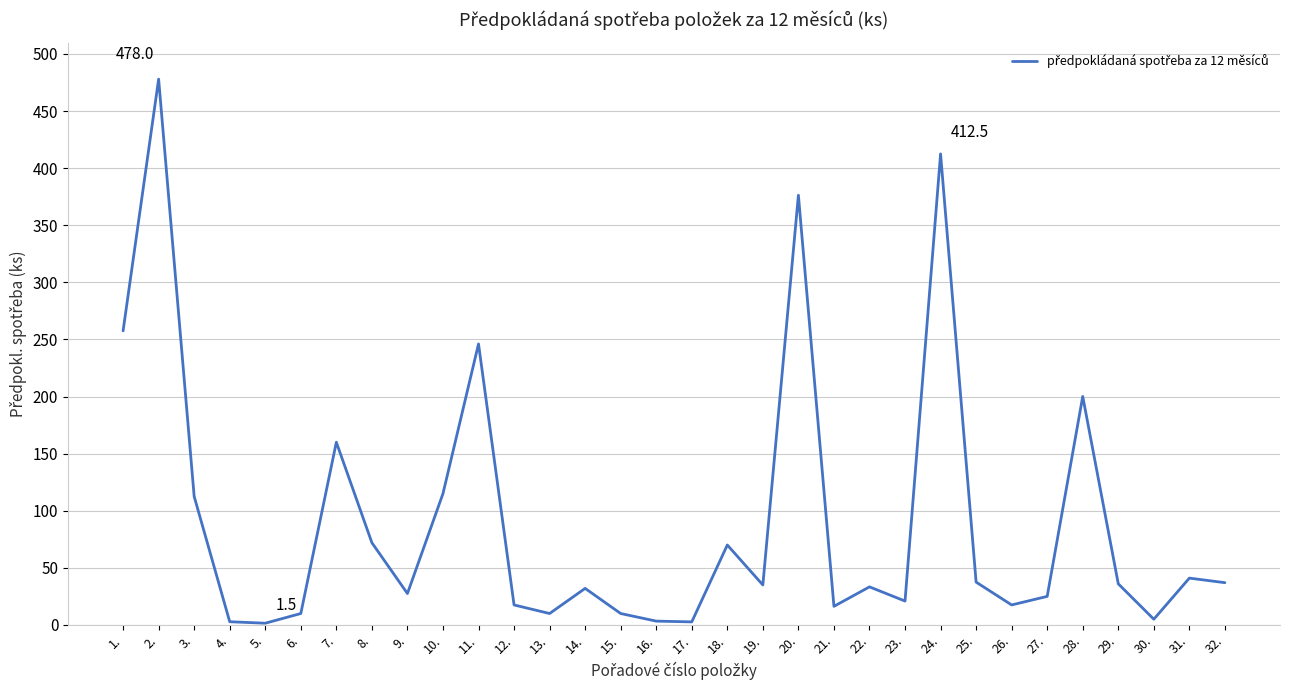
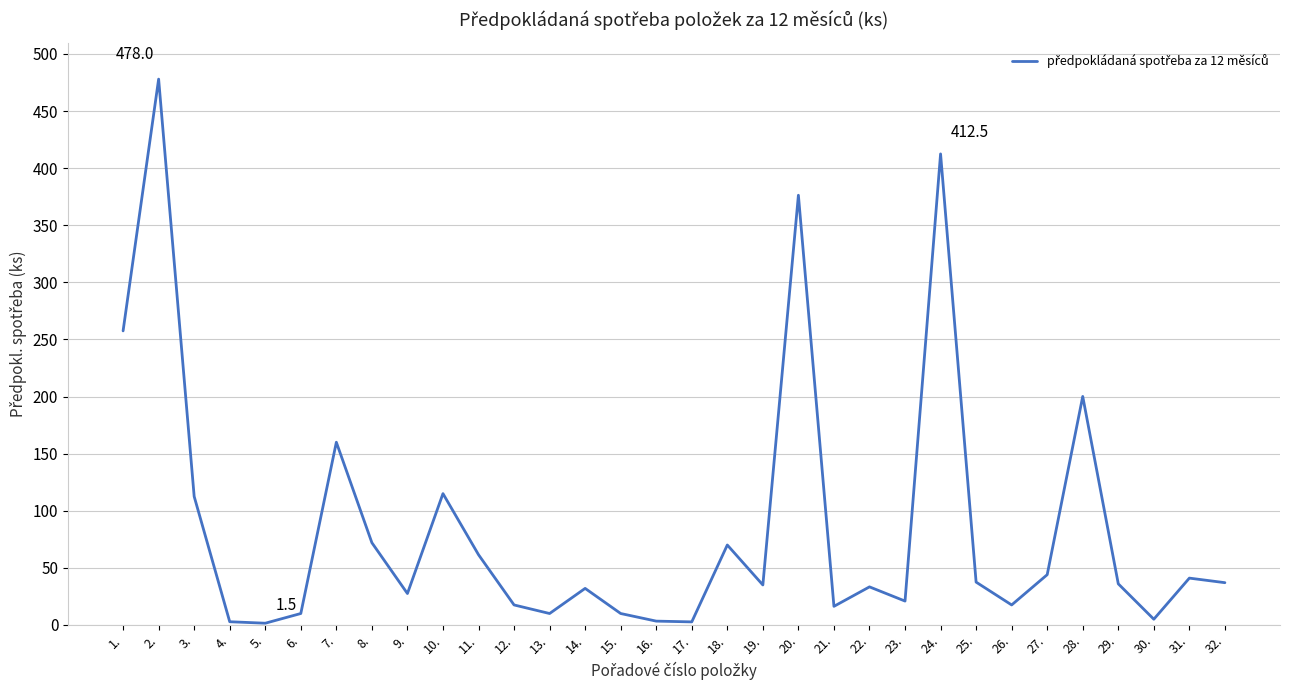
11.: 246 -> 62
27.: 25 -> 44
